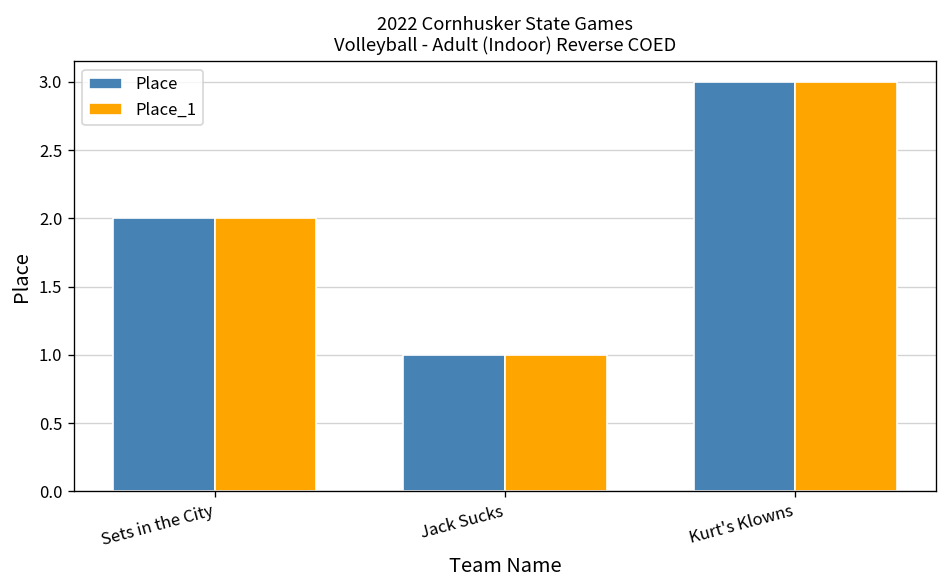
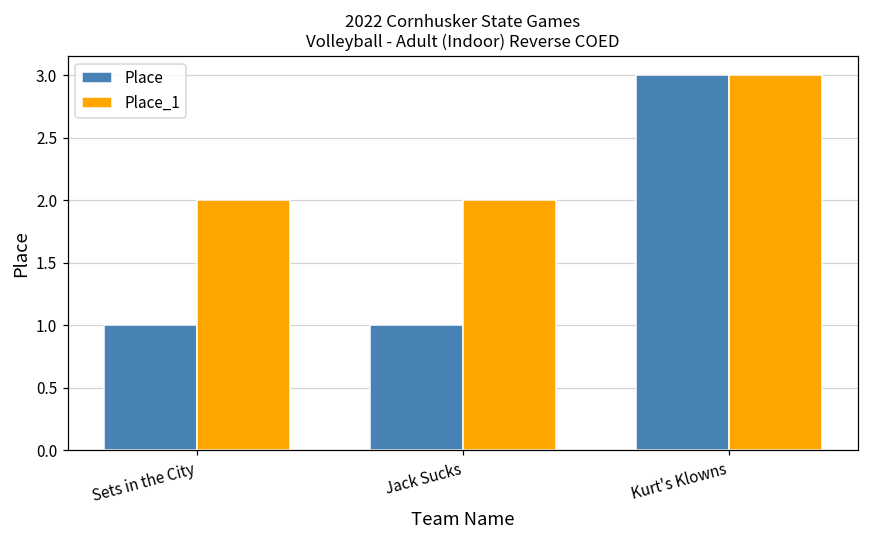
Place, Sets in the City: 2 -> 1
Place_1, Jack Sucks: 1 -> 2
